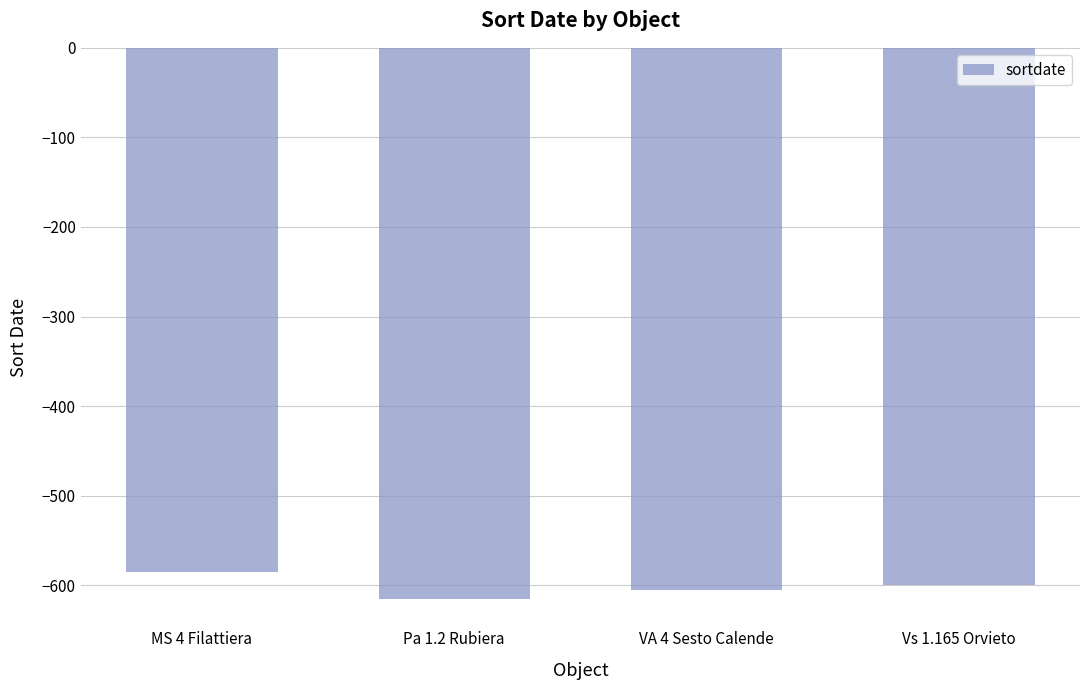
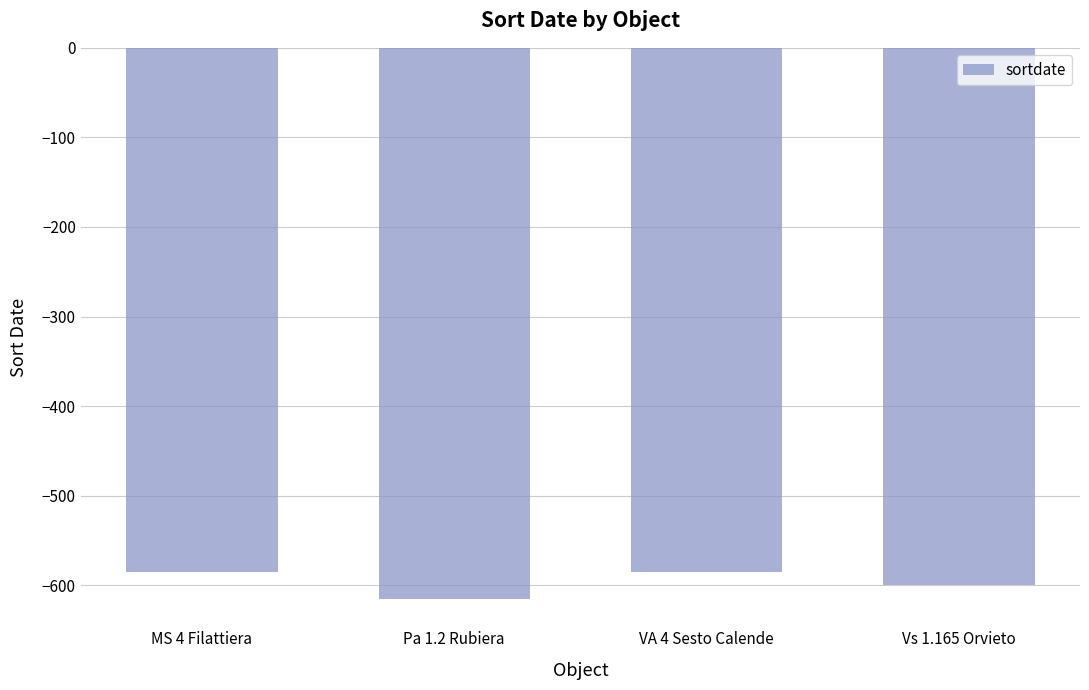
VA 4 Sesto Calende: -610 -> -590
